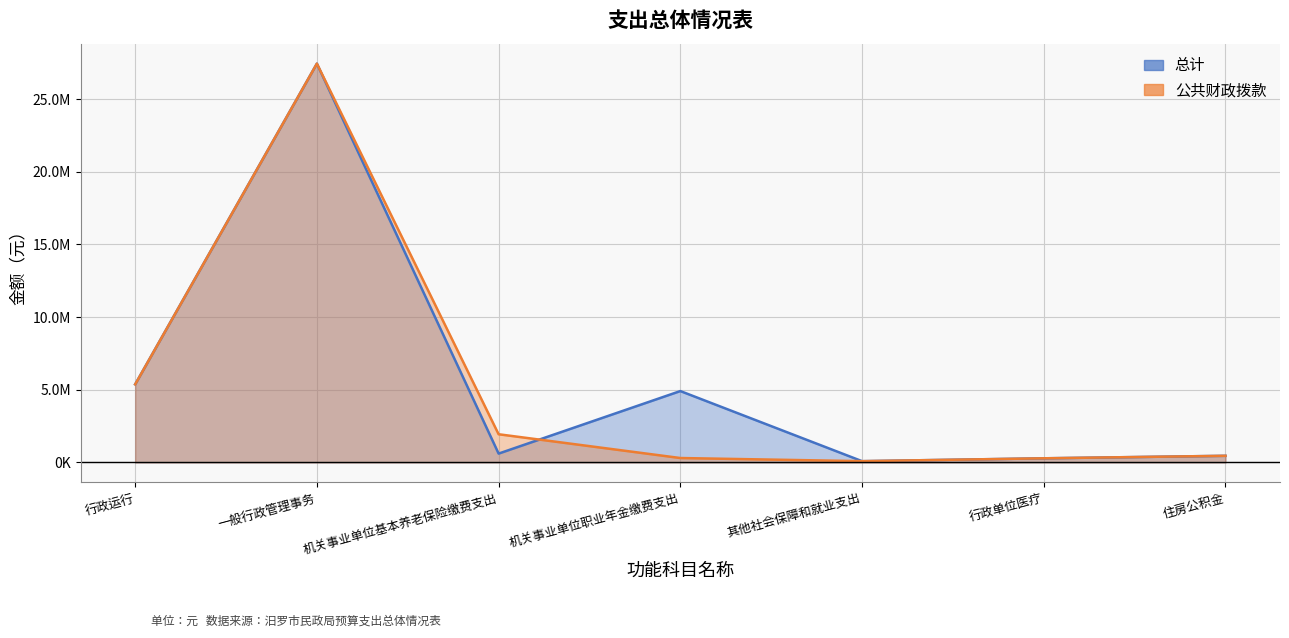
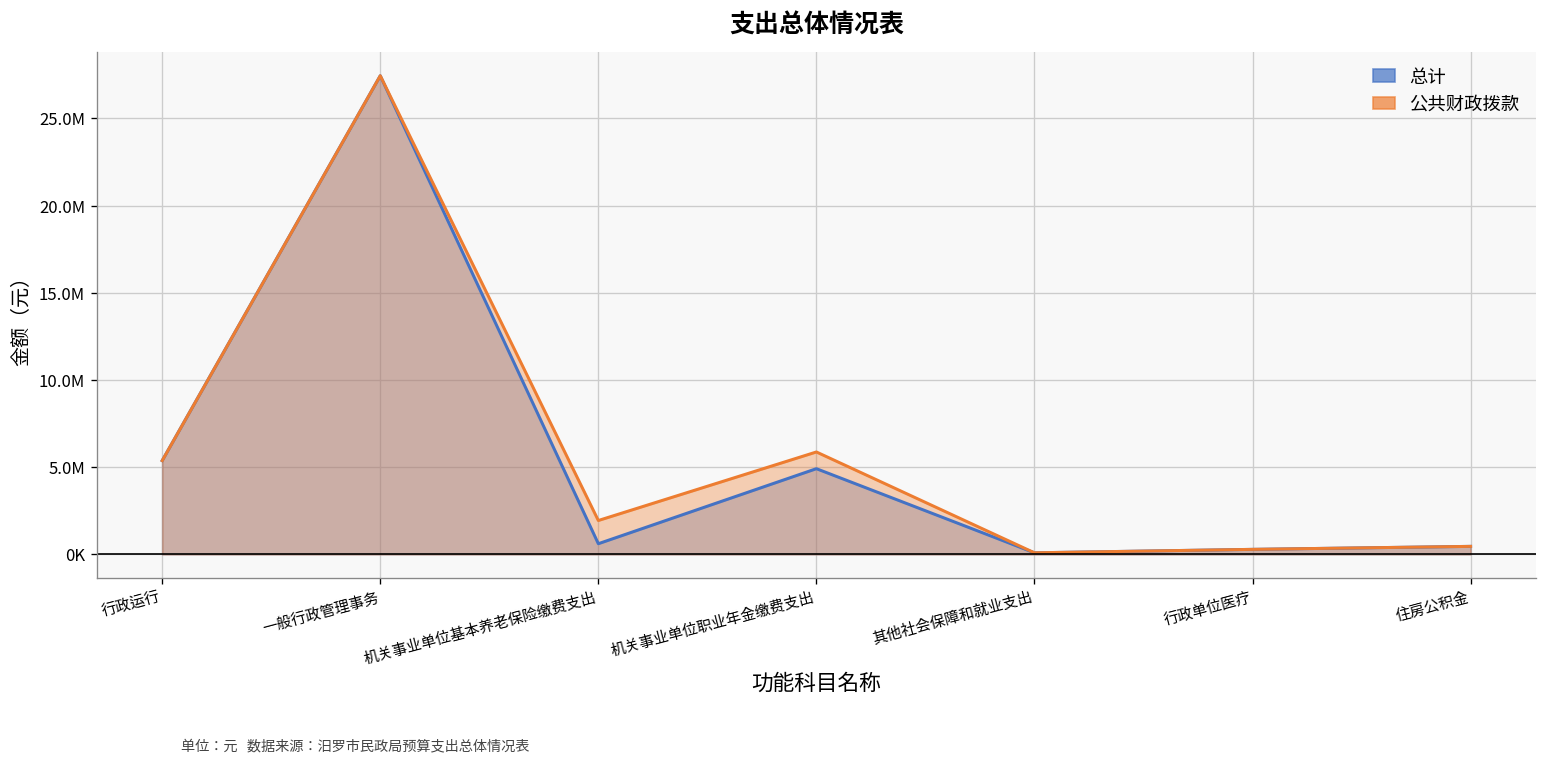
公共财政拨款, 机关事业单位职业年金缴费支出: 300000 -> 5900000
